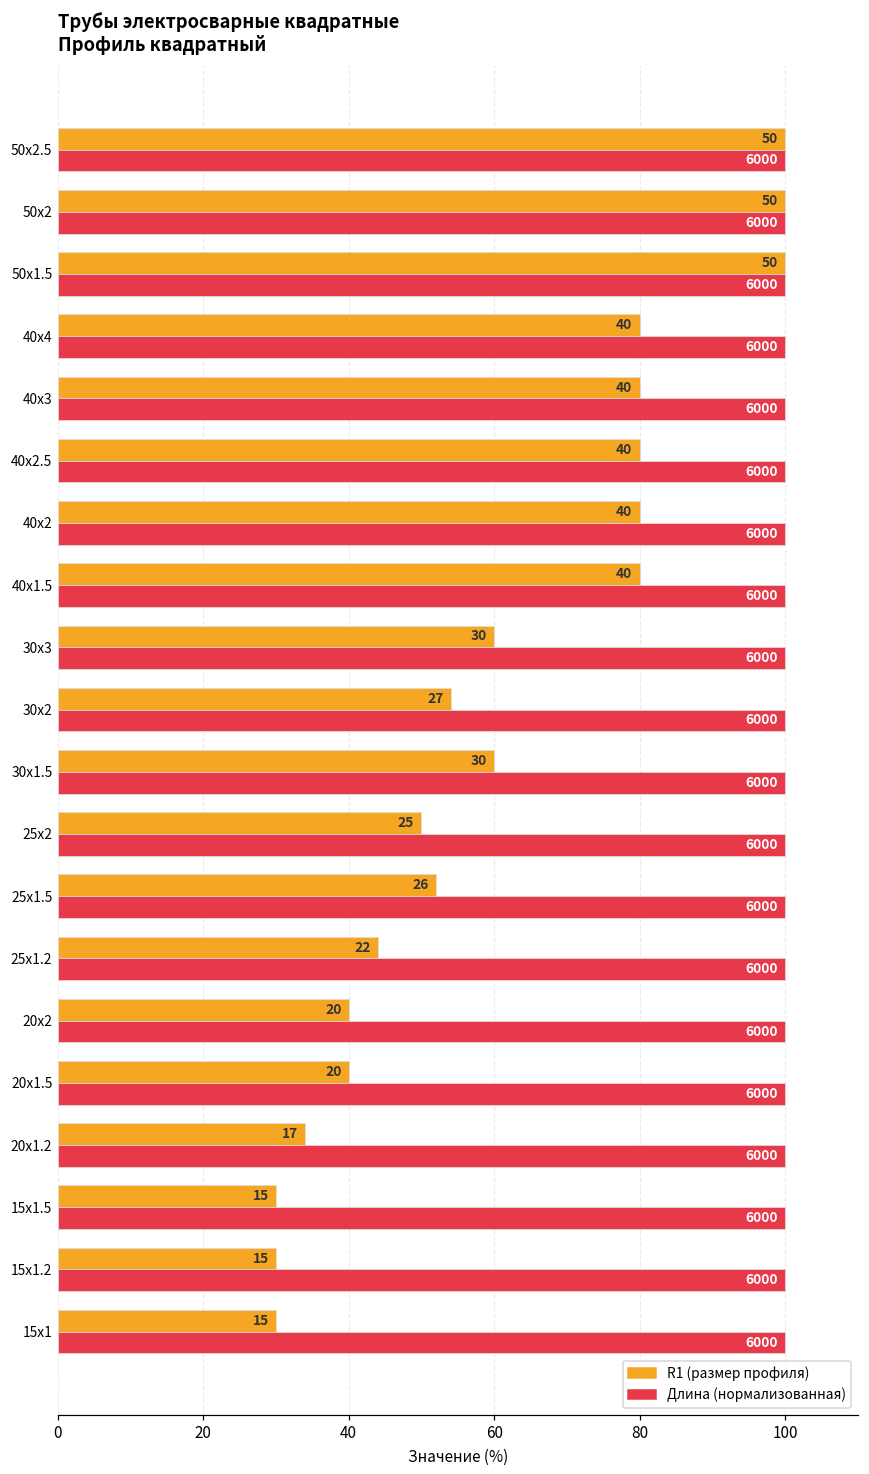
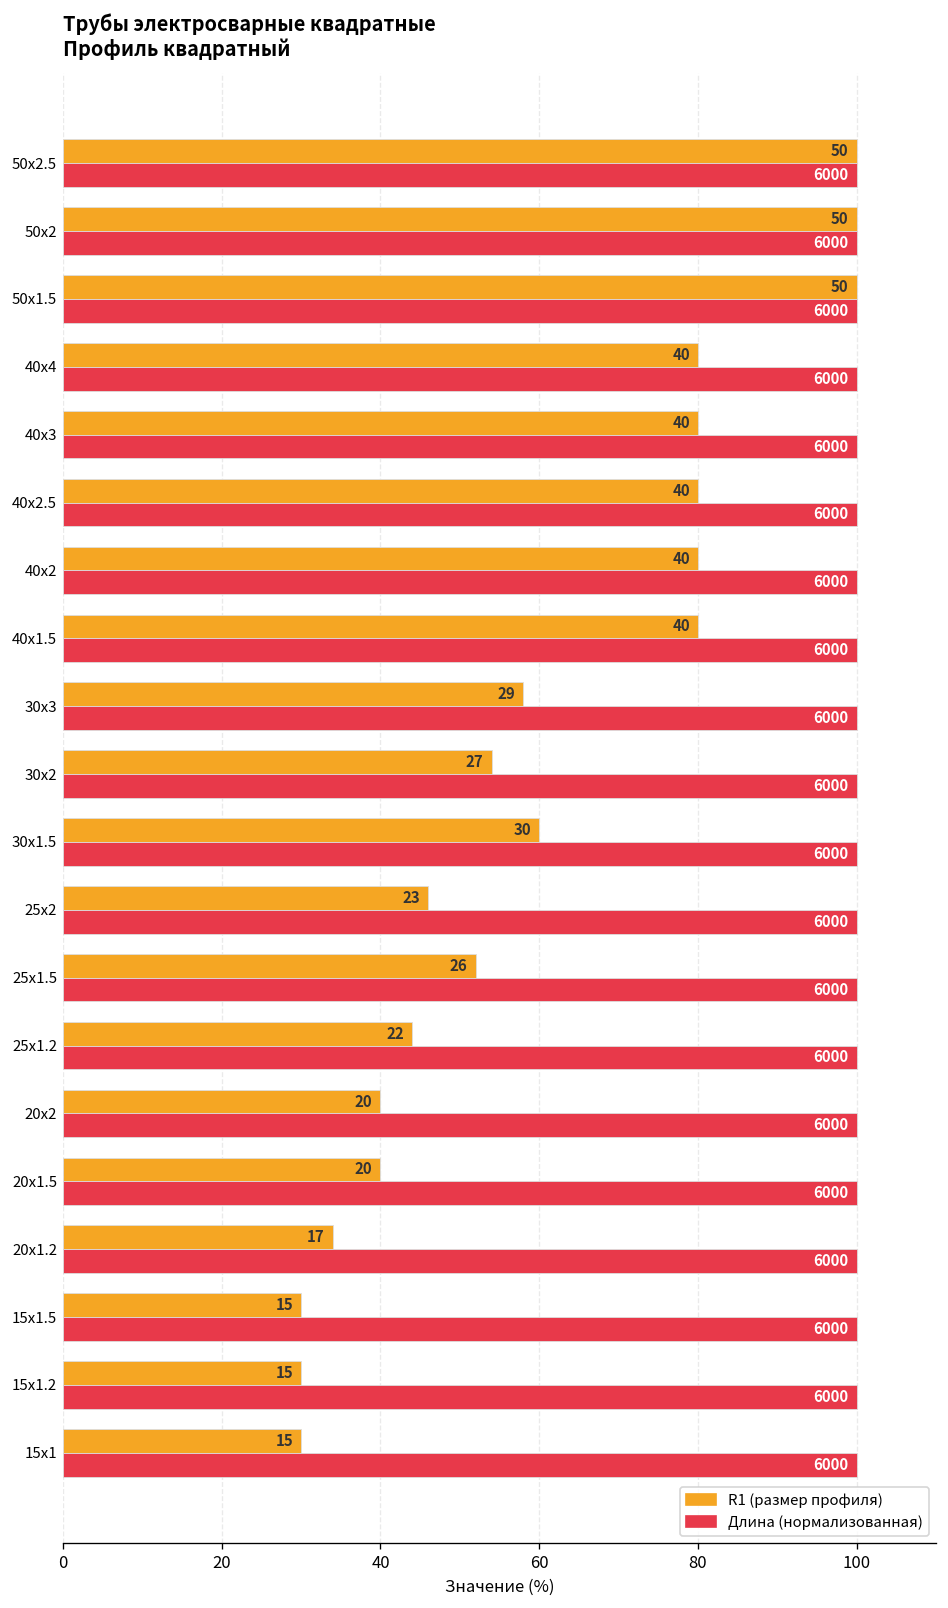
R1 (размер профиля), 30x3: 30 -> 29
R1 (размер профиля), 25x2: 25 -> 23
